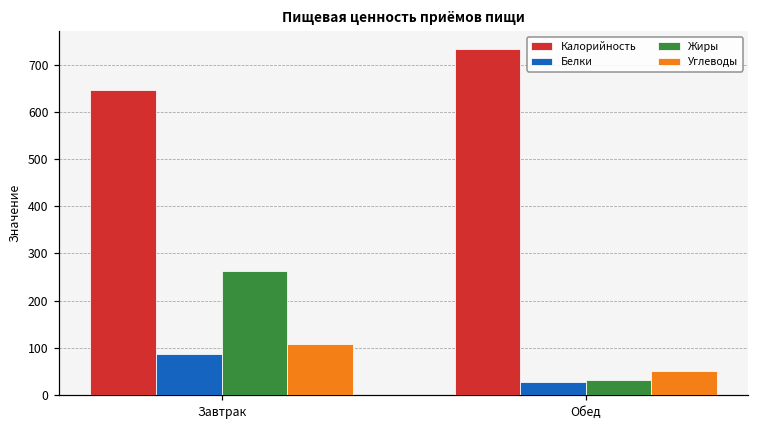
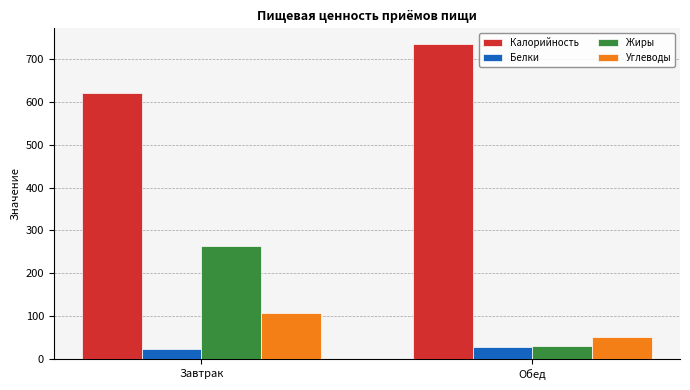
Калорийность, Завтрак: 650 -> 620
Белки, Завтрак: 90 -> 20
